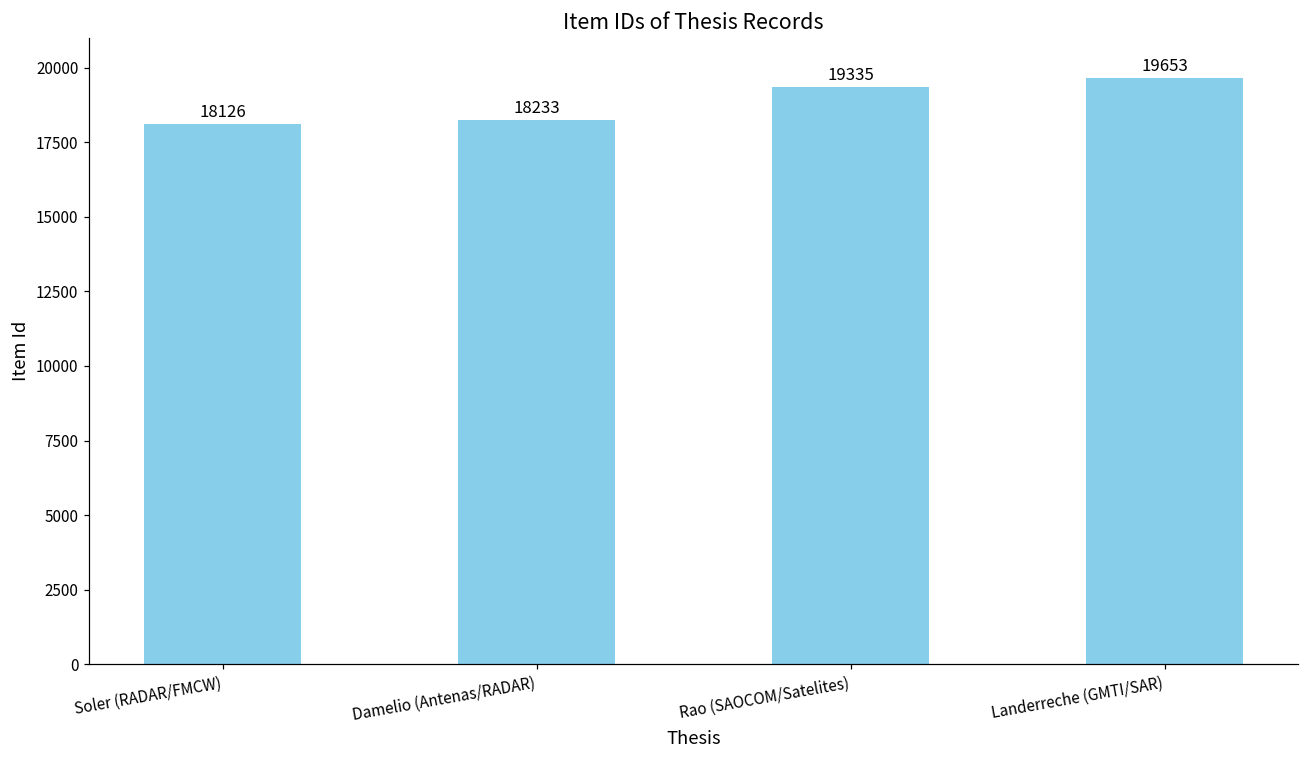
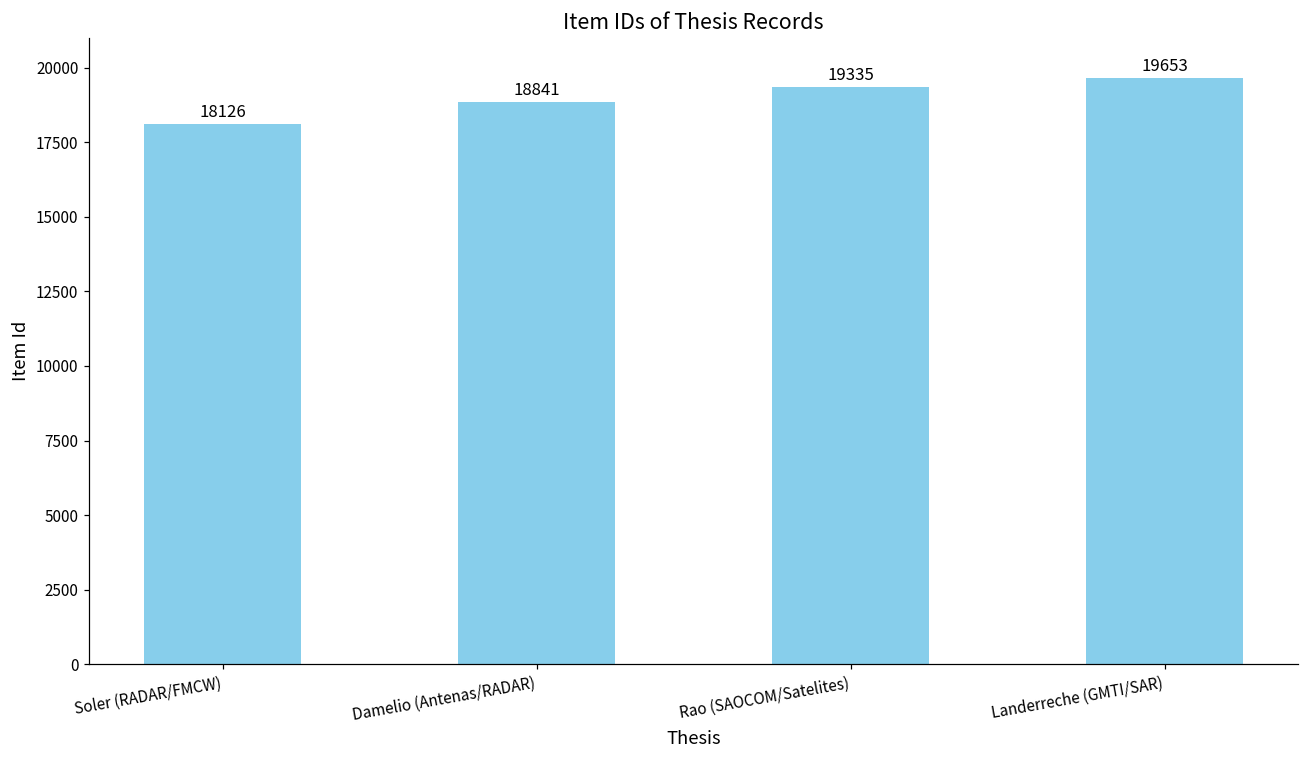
Damelio (Antenas/RADAR): 18233 -> 18841
